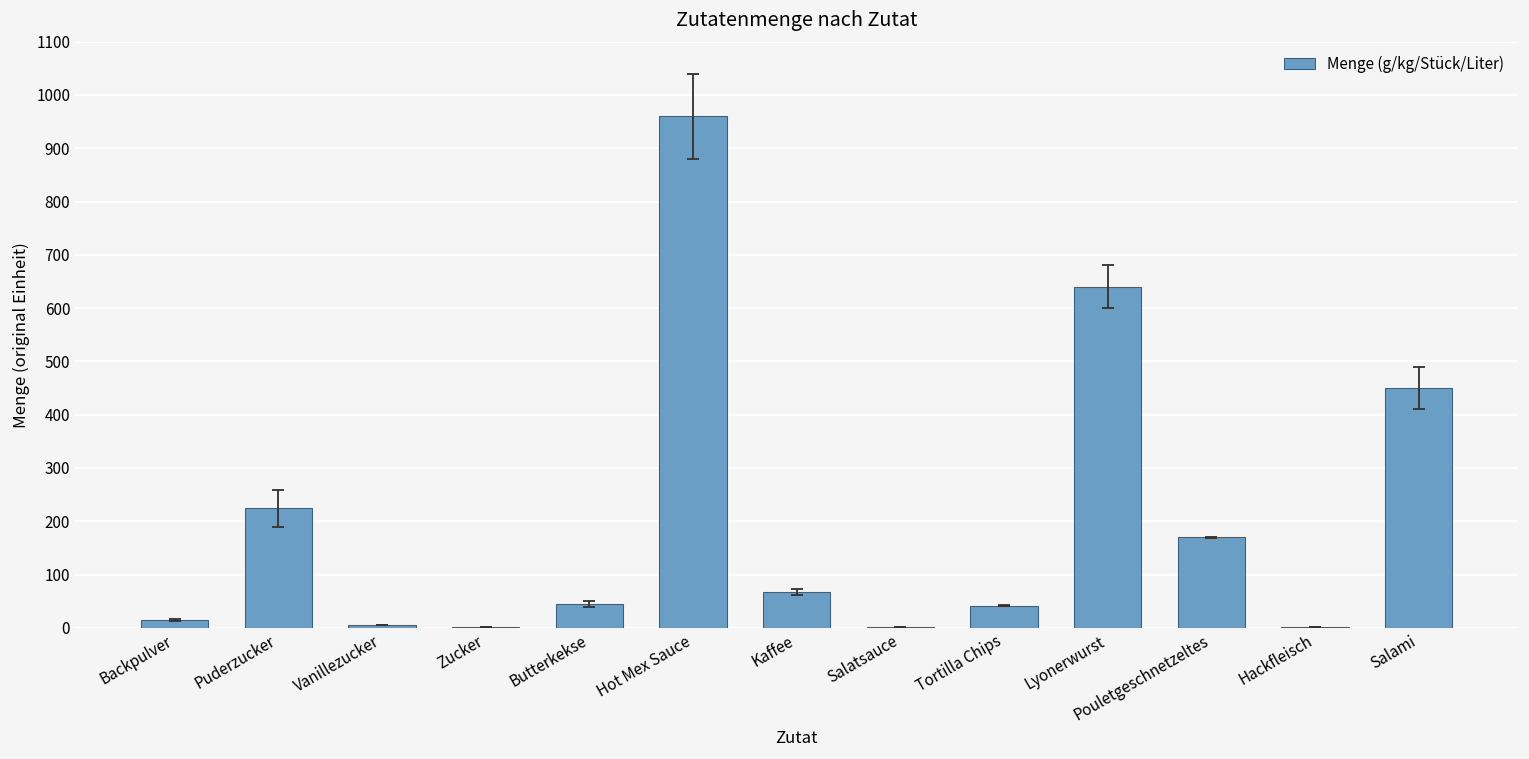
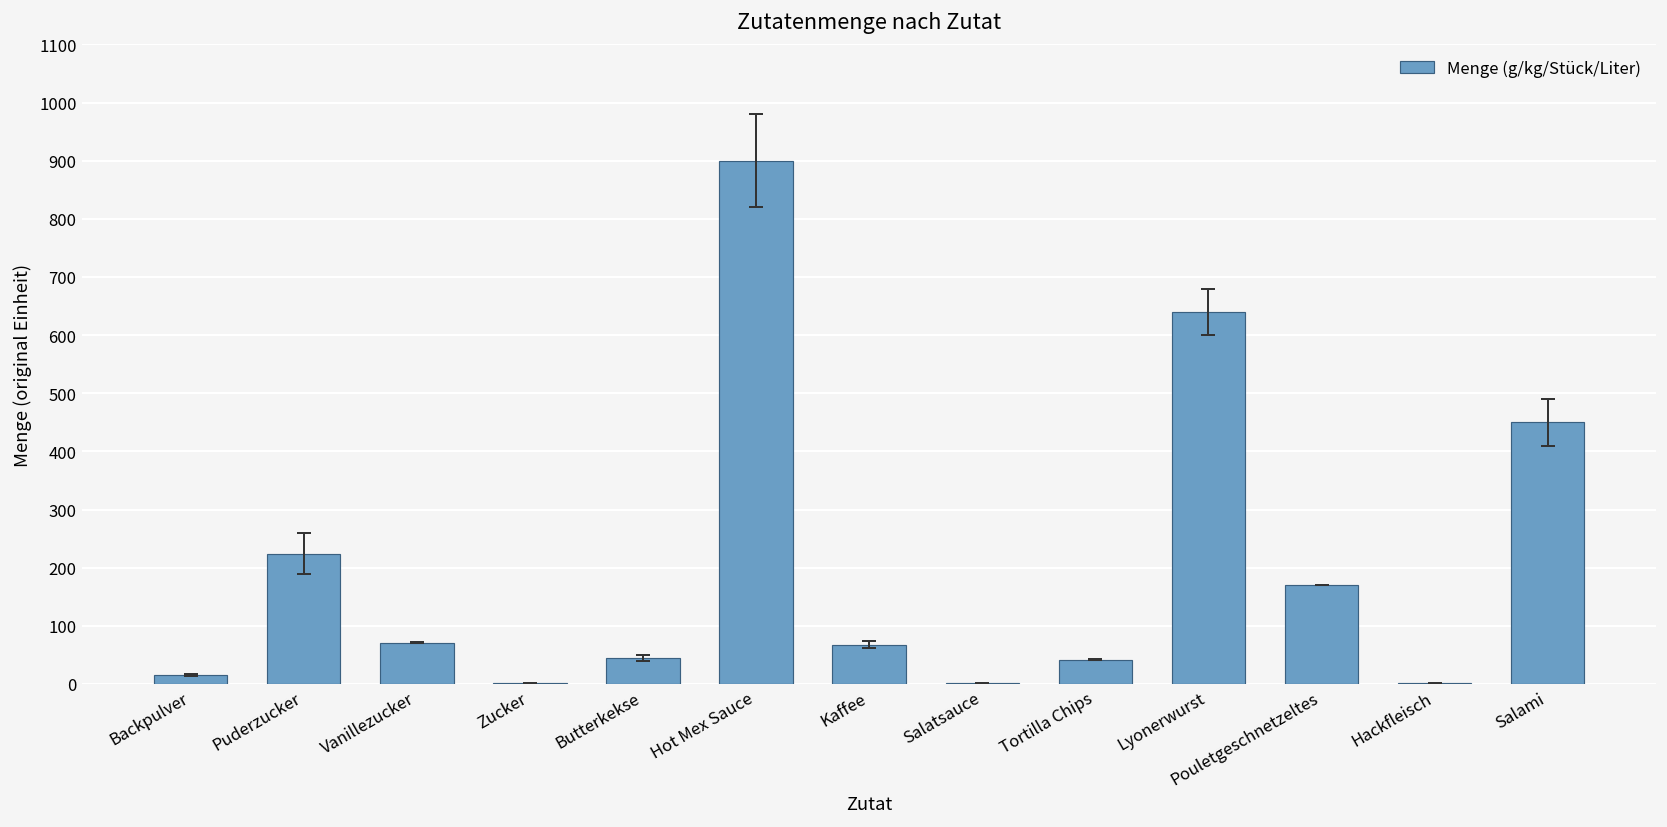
Menge (g/kg/Stück/Liter), Vanillezucker: 10 -> 70
Menge (g/kg/Stück/Liter), Hot Mex Sauce: 960 -> 900
